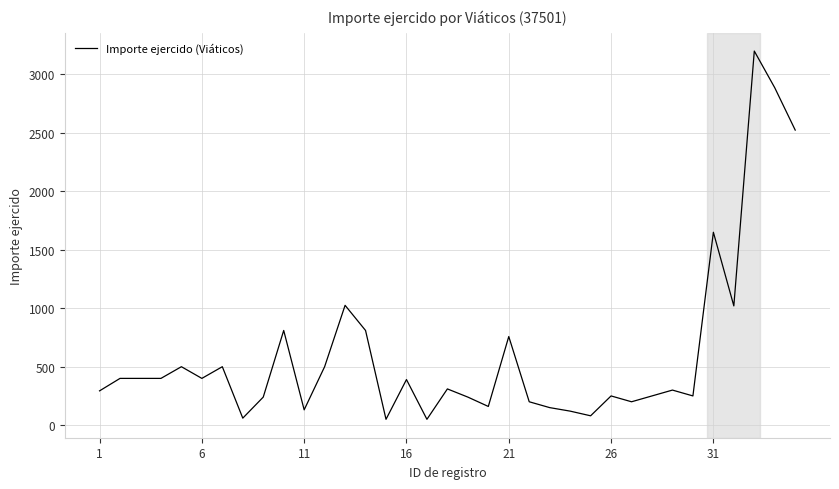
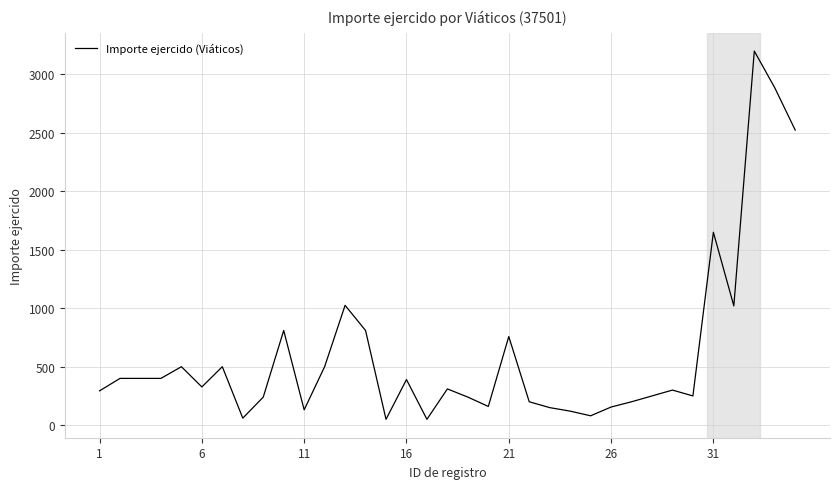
6: 400 -> 330
26: 250 -> 160
